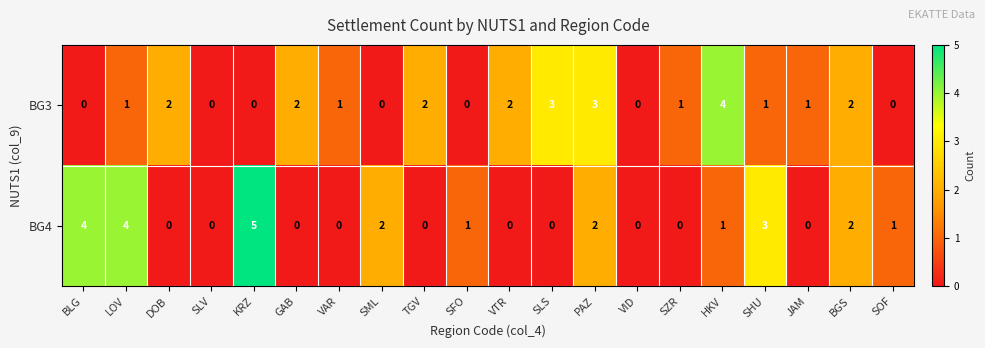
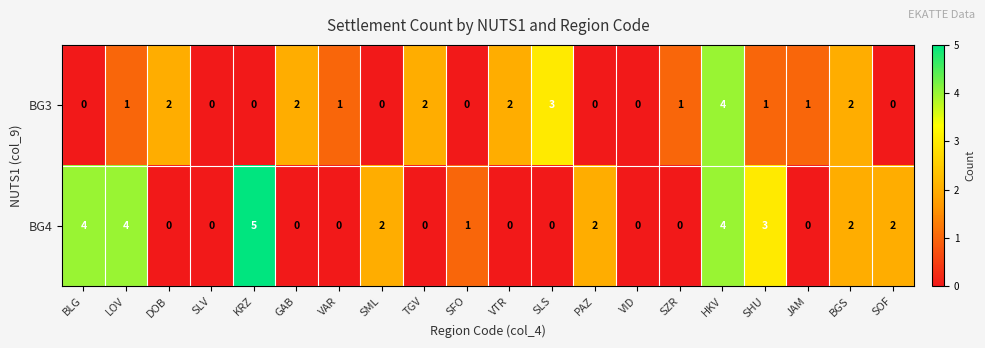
BG3, PAZ: 3 -> 0
BG4, HKV: 1 -> 4
BG4, SOF: 1 -> 2
